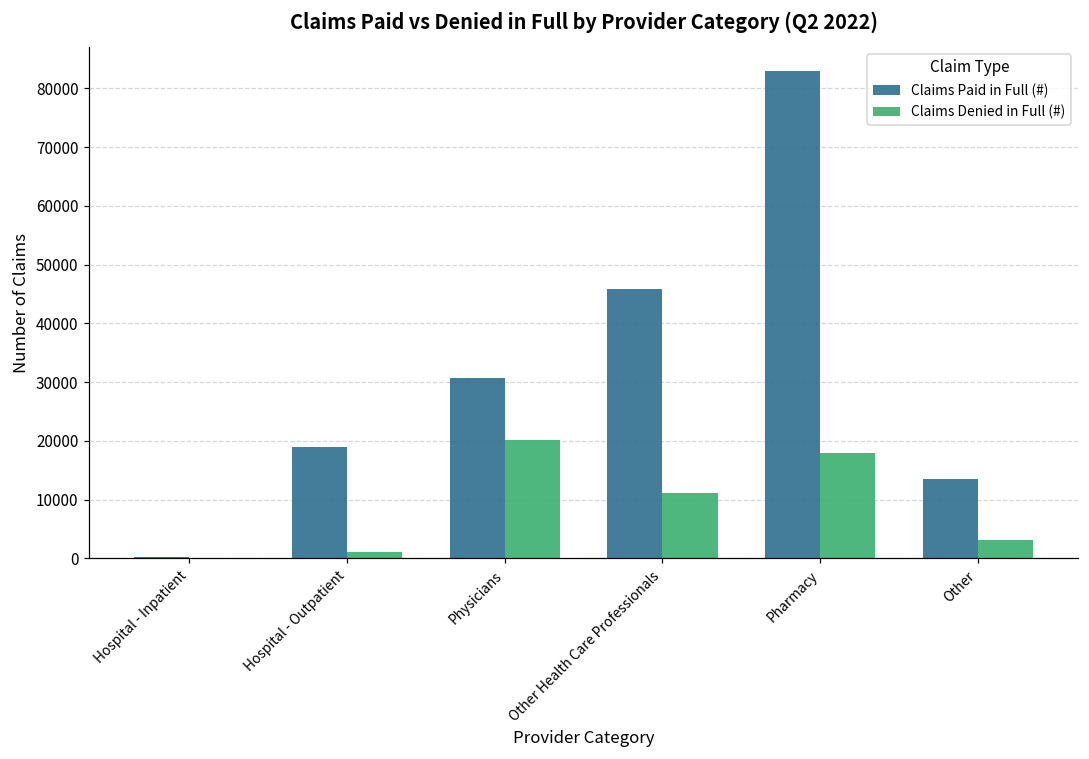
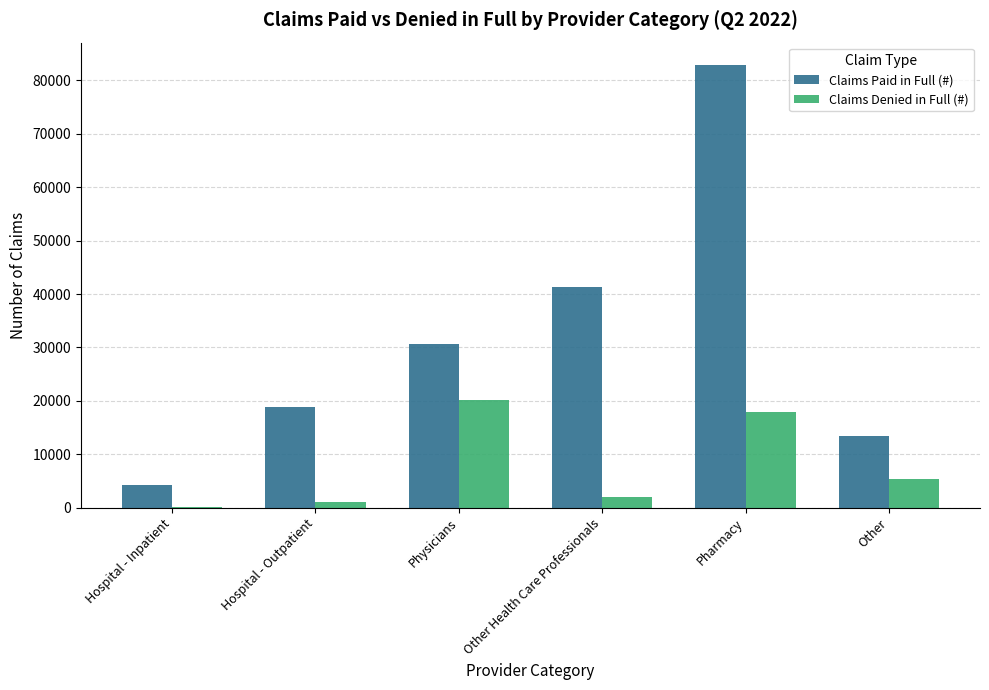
Claims Paid in Full (#), Hospital - Inpatient: 0 -> 4000
Claims Paid in Full (#), Other Health Care Professionals: 46000 -> 41000
Claims Denied in Full (#), Other Health Care Professionals: 11000 -> 2000
Claims Denied in Full (#), Other: 3000 -> 5000
